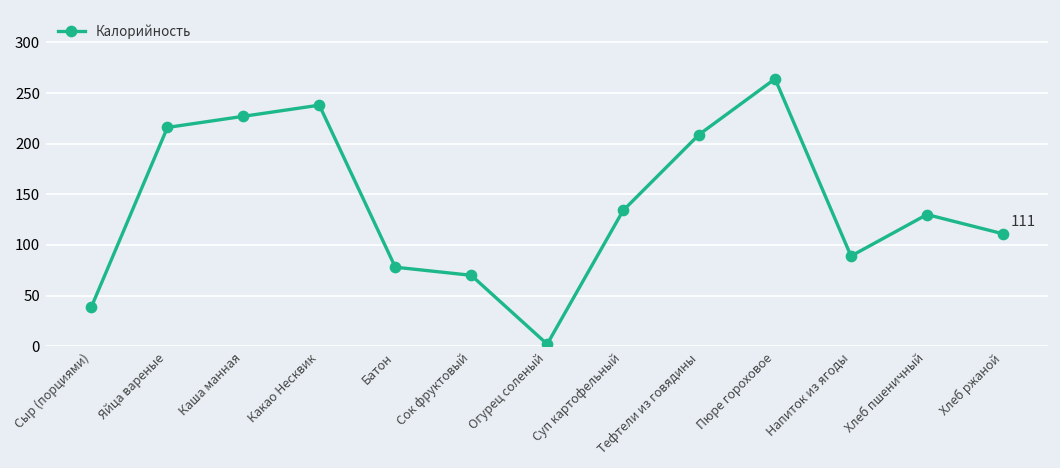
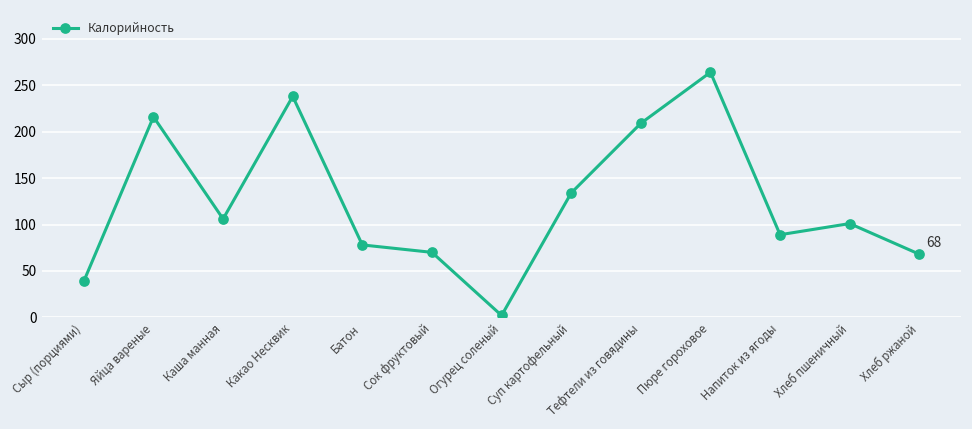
Каша манная: 230 -> 110
Хлеб пшеничный: 130 -> 100
Хлеб ржаной: 111 -> 68
